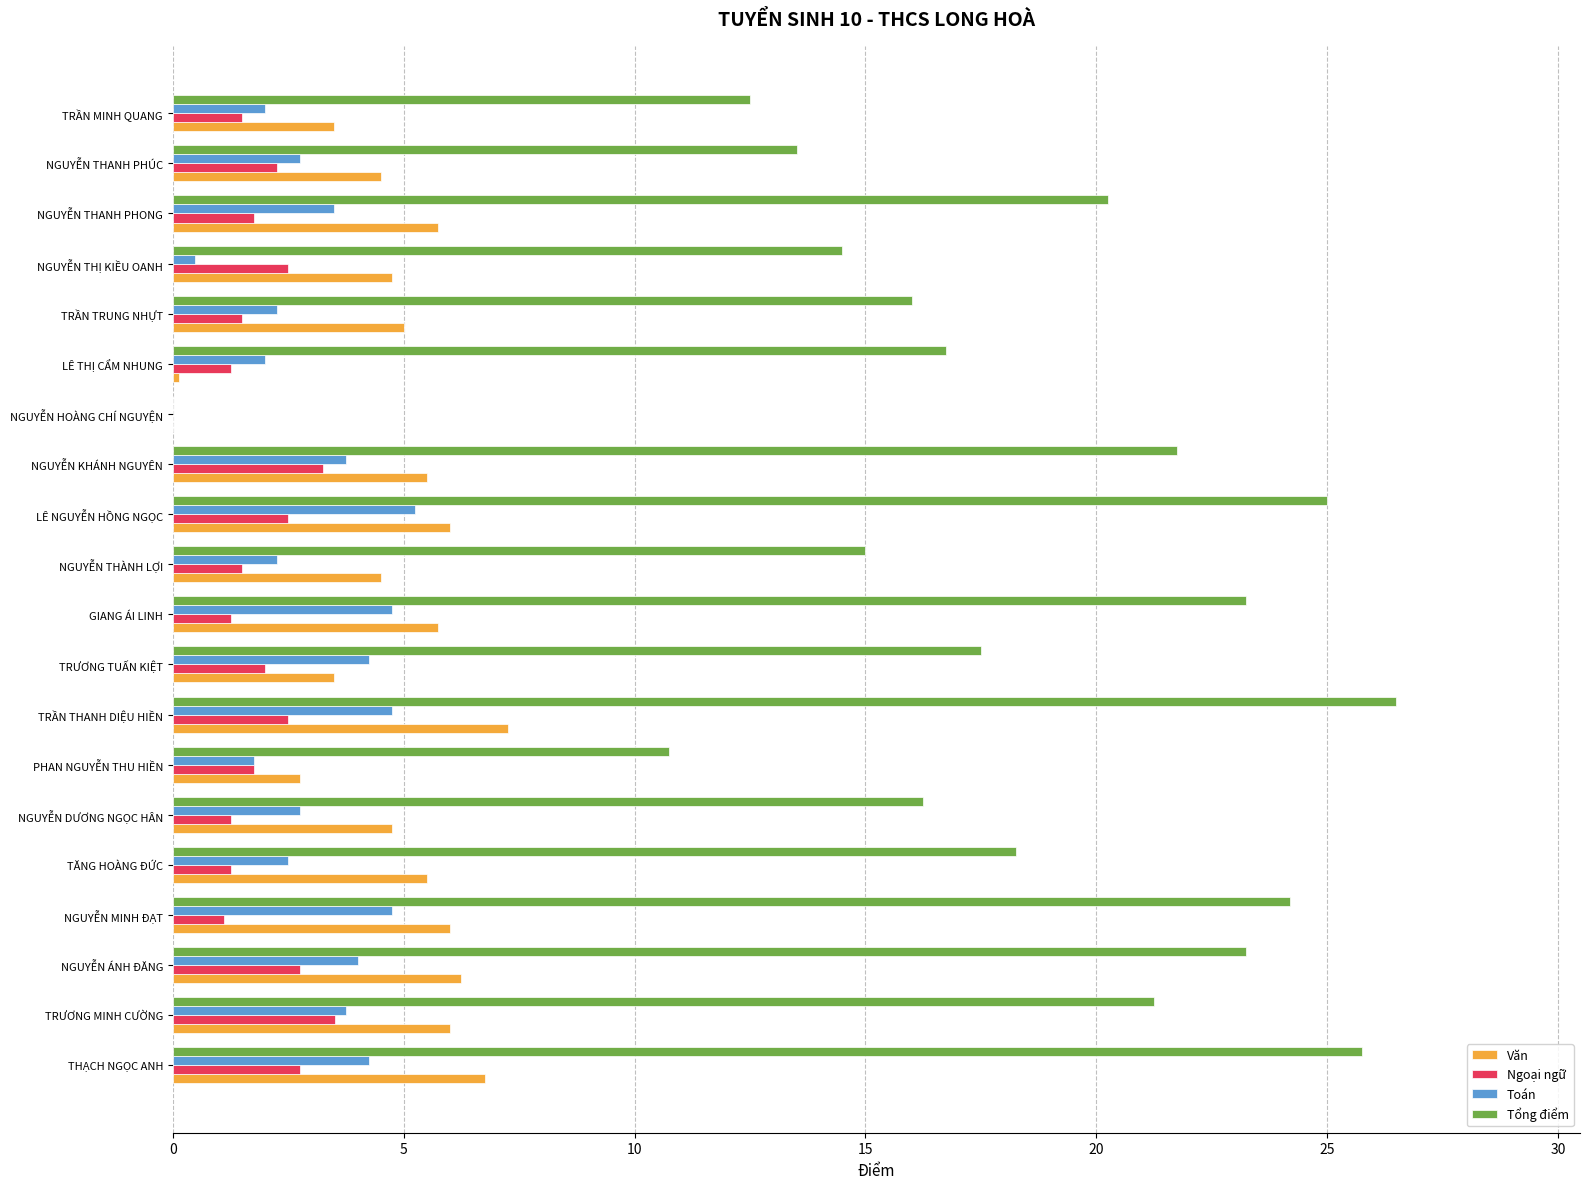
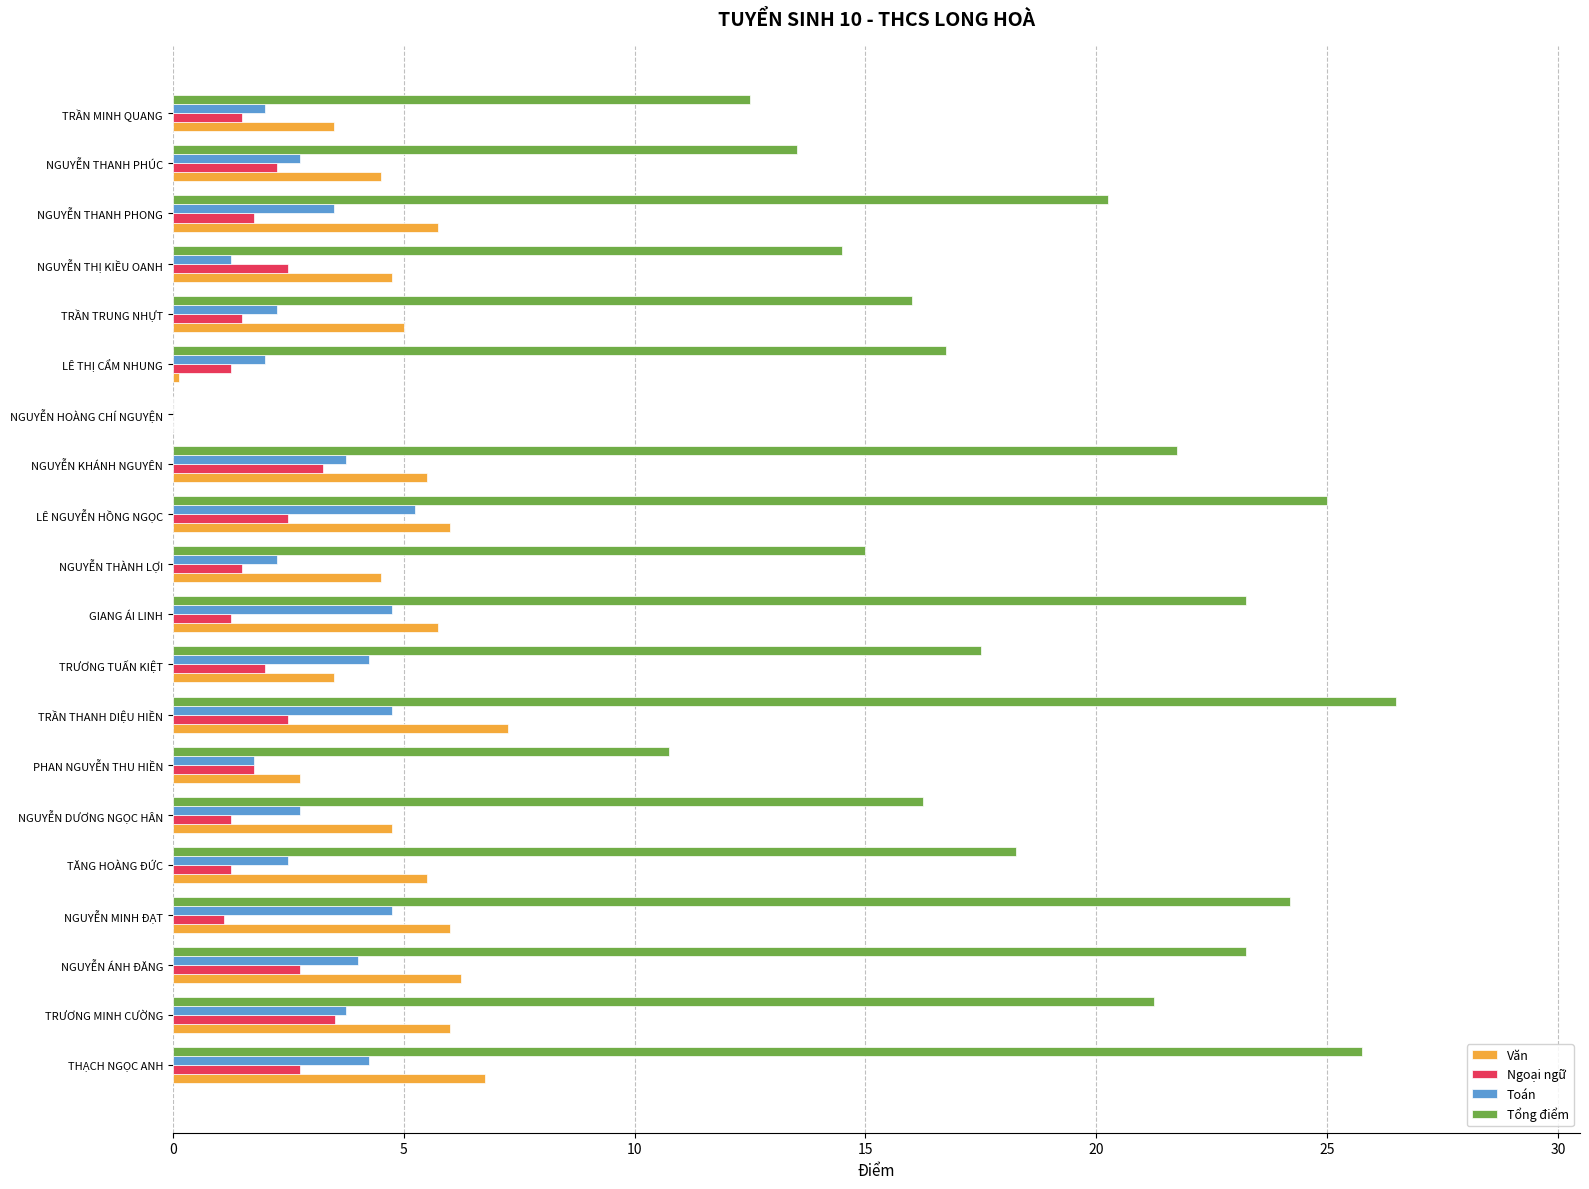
Toán, NGUYỄN THỊ KIỀU OANH: 0.5 -> 1.3
